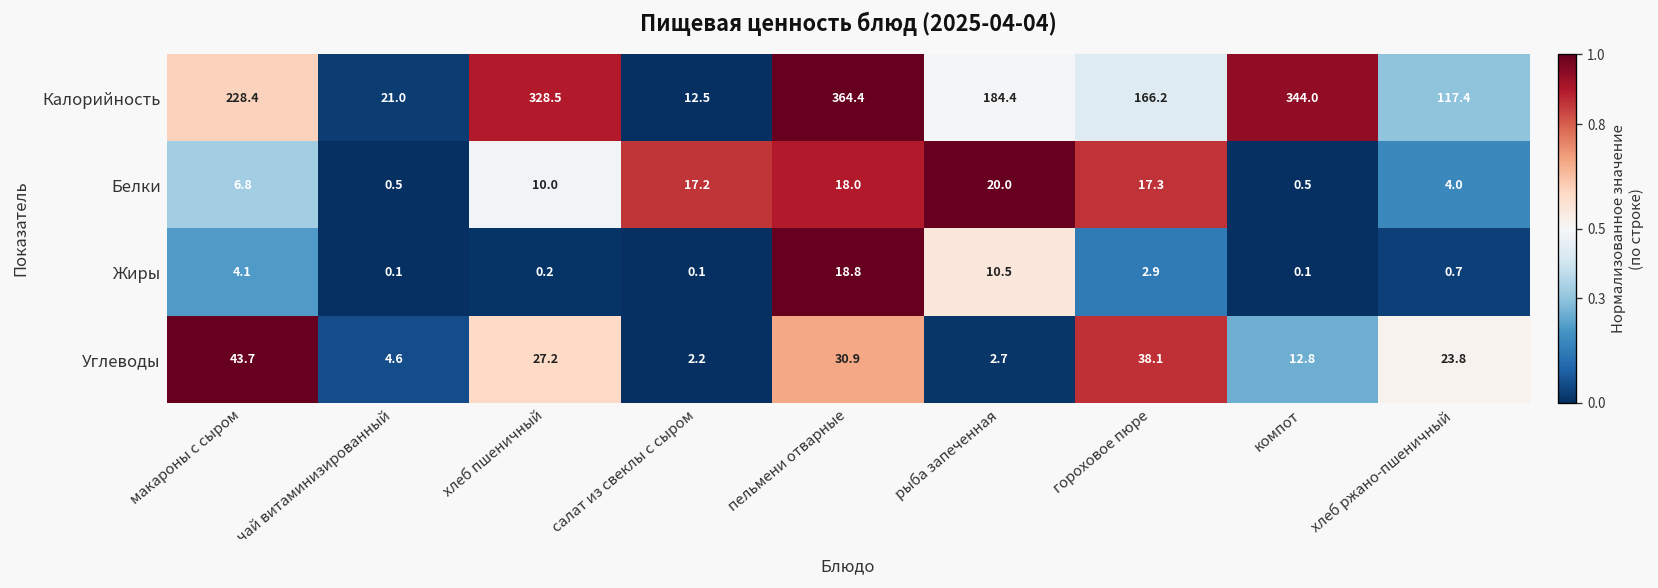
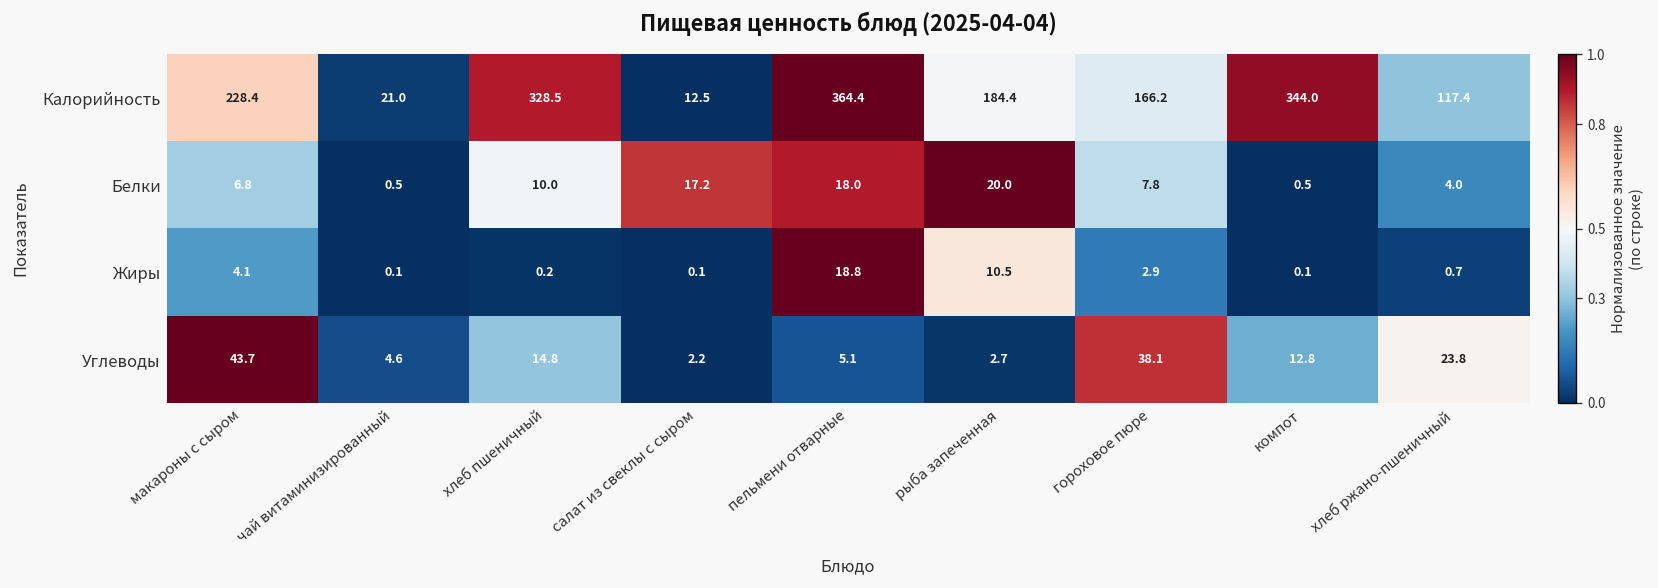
Белки, гороховое пюре: 17.3 -> 7.8
Углеводы, хлеб пшеничный: 27.2 -> 14.8
Углеводы, пельмени отварные: 30.9 -> 5.1
